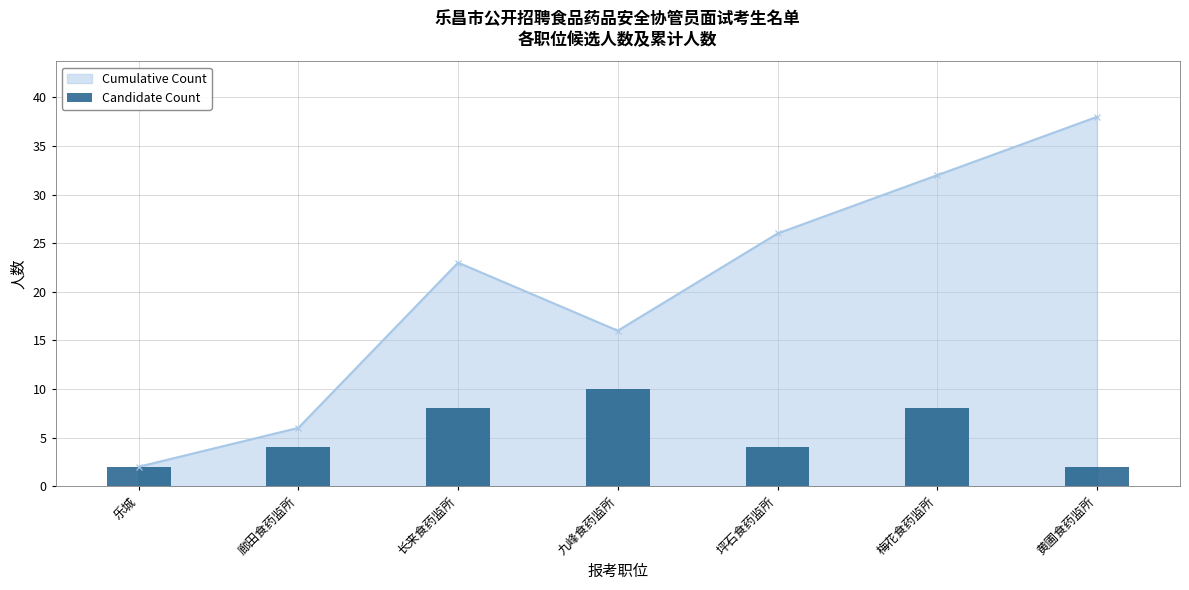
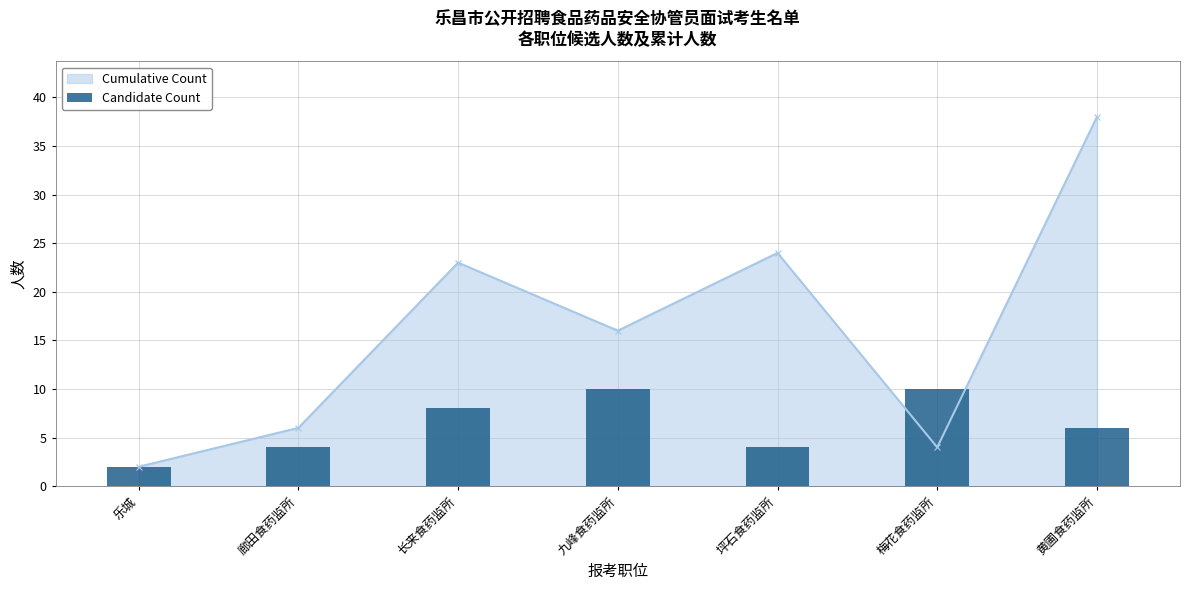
Cumulative Count, 坪石食药监所: 26 -> 24
Cumulative Count, 梅花食药监所: 32 -> 4
Candidate Count, 梅花食药监所: 8 -> 10
Candidate Count, 黄圃食药监所: 2 -> 6
